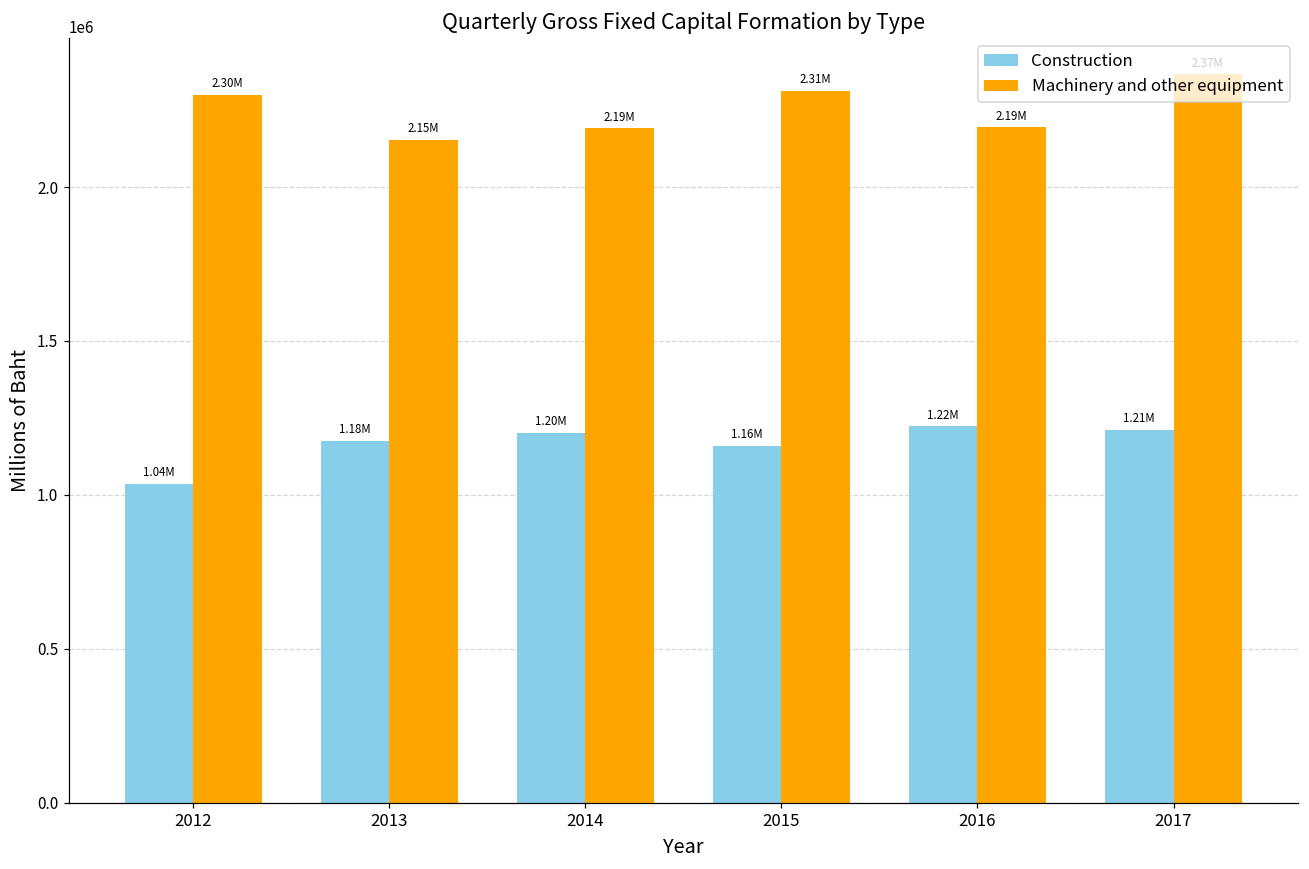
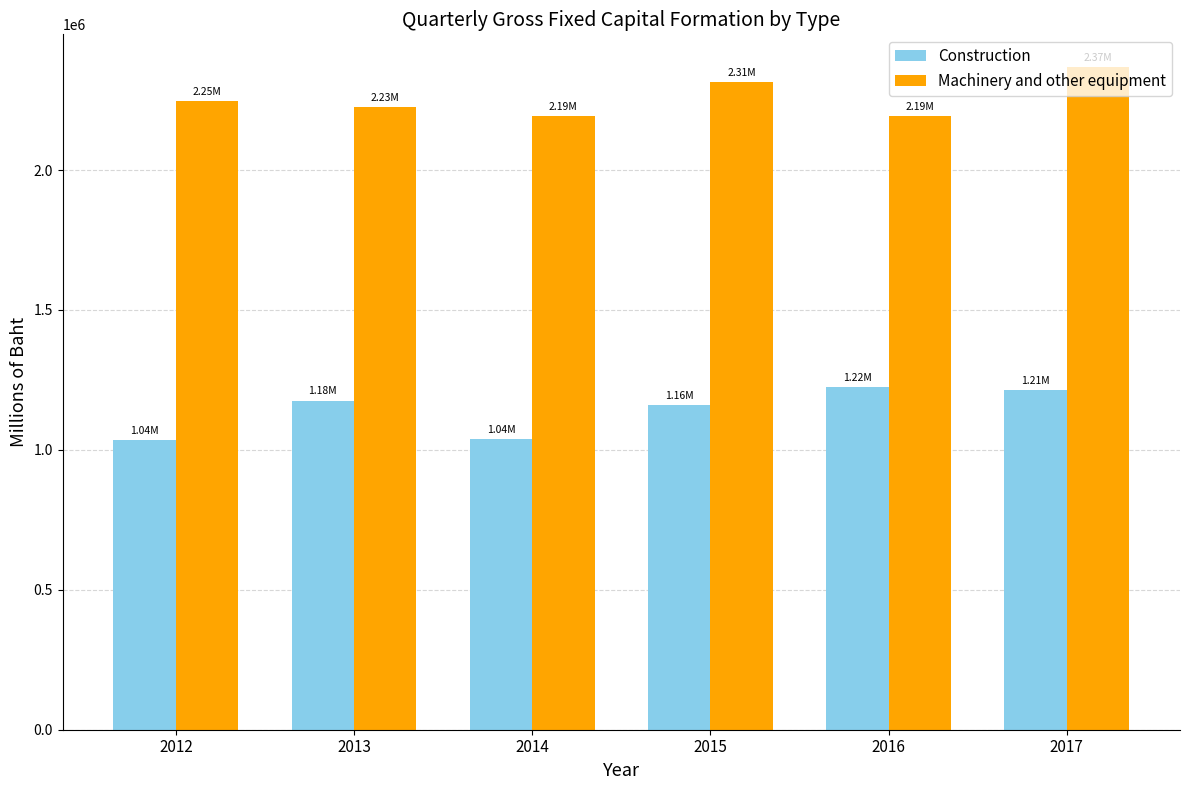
Machinery and other equipment, 2012: 2.30M -> 2.25M
Machinery and other equipment, 2013: 2.15M -> 2.23M
Construction, 2014: 1.20M -> 1.04M
